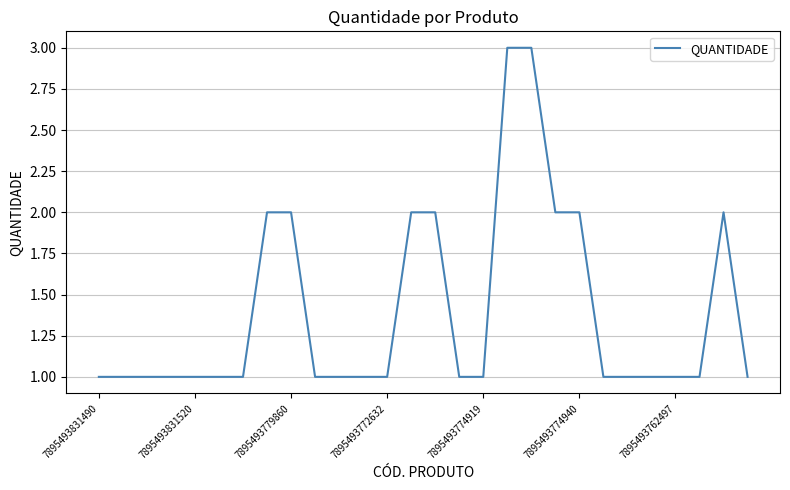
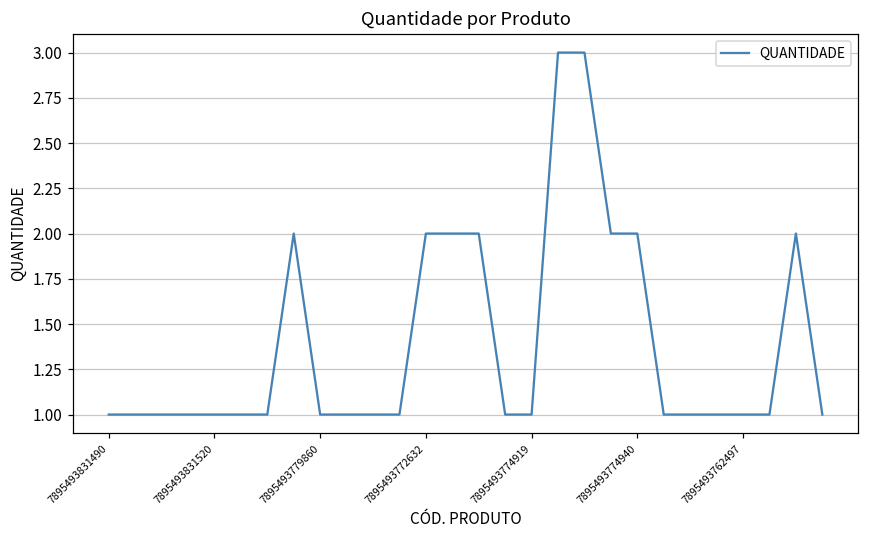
7895493779860: 2 -> 1
7895493772632: 1 -> 2
